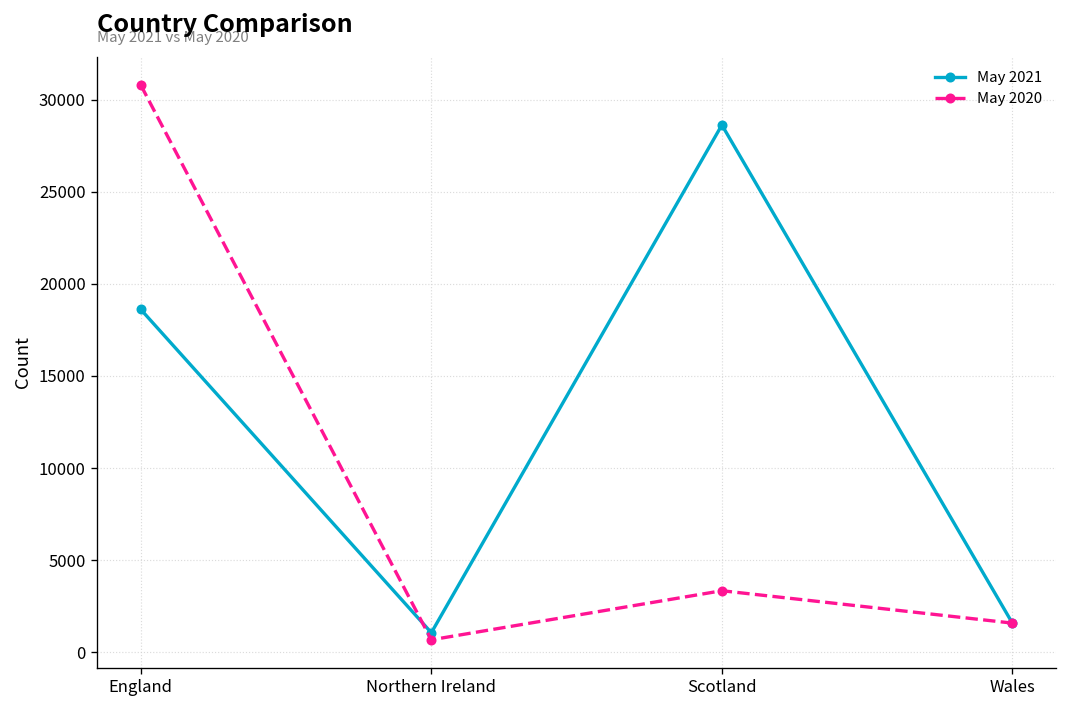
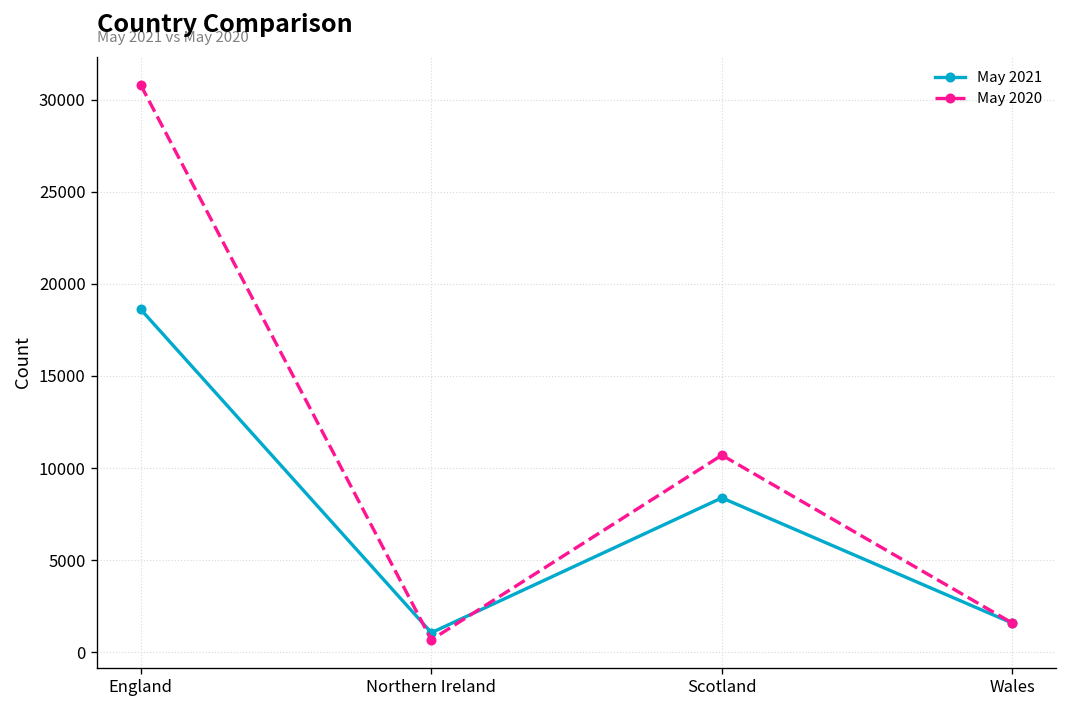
May 2021, Scotland: 28600 -> 8400
May 2020, Scotland: 3300 -> 10700
